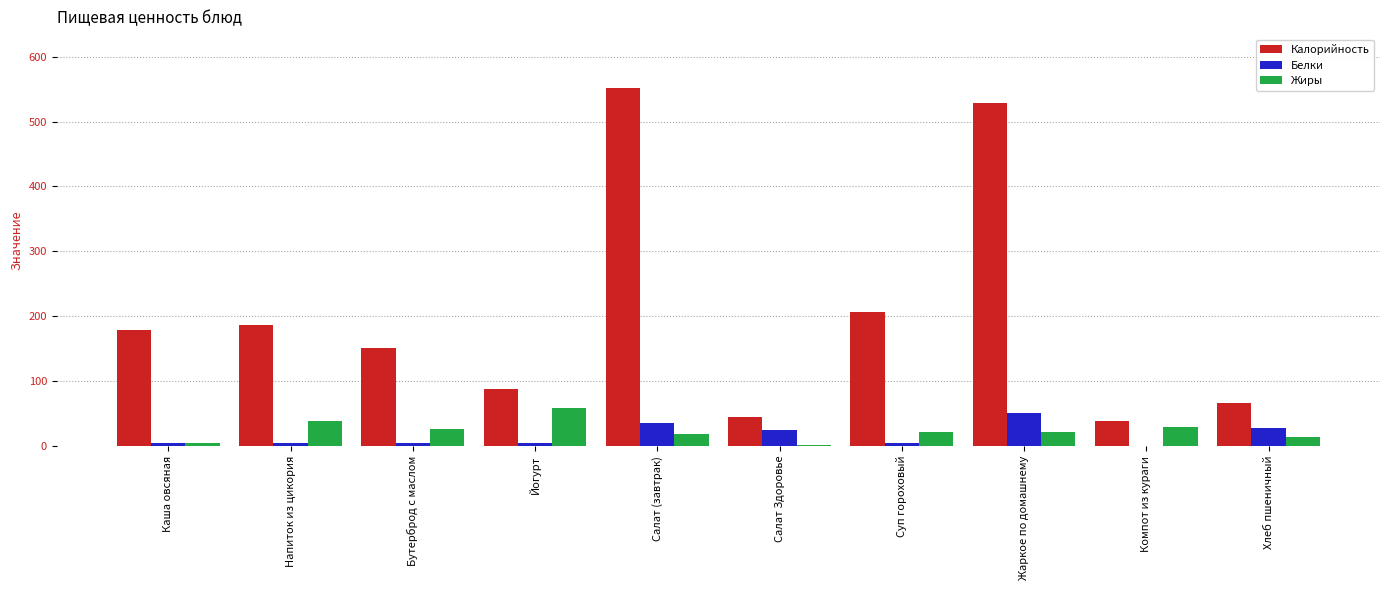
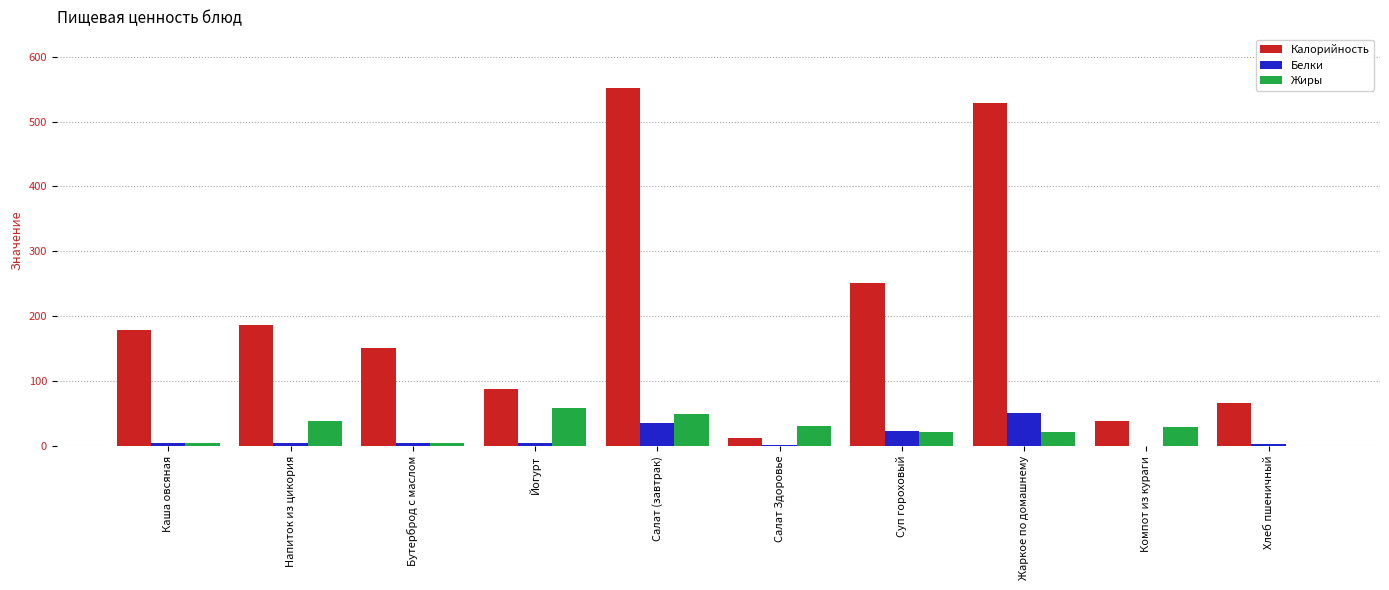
Жиры, Бутерброд с маслом: 30 -> 10
Жиры, Салат (завтрак): 20 -> 50
Калорийность, Салат Здоровье: 40 -> 10
Белки, Салат Здоровье: 20 -> 0
Жиры, Салат Здоровье: 0 -> 30
Калорийность, Суп гороховый: 210 -> 250
Белки, Суп гороховый: 10 -> 20
Белки, Хлеб пшеничный: 30 -> 0
Жиры, Хлеб пшеничный: 10 -> 0
